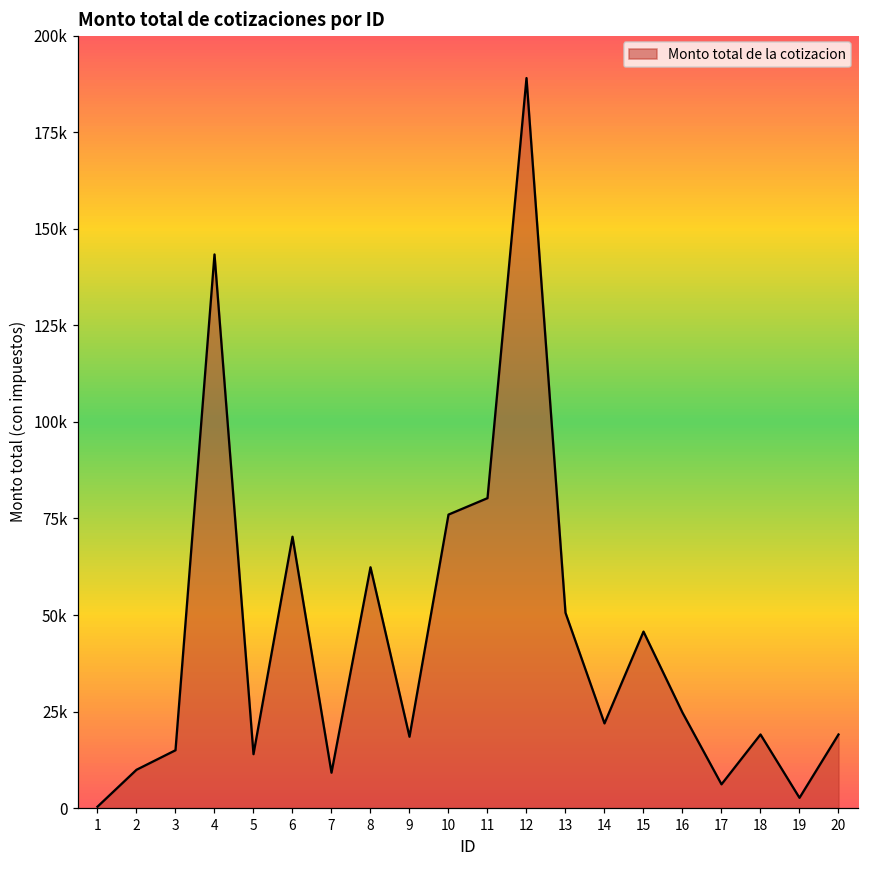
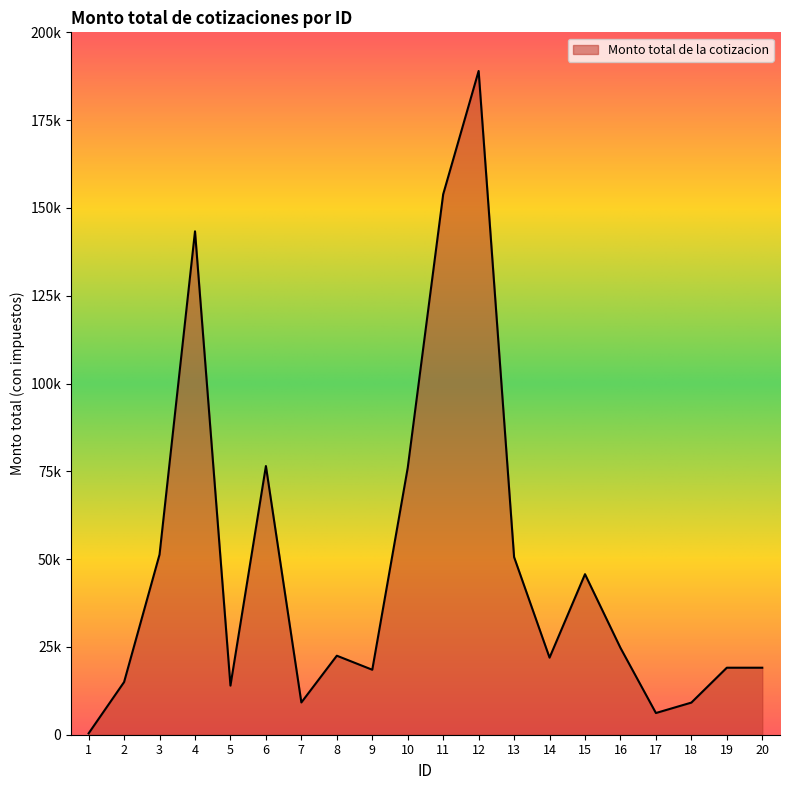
2: 10000 -> 15000
3: 15000 -> 51000
6: 70000 -> 77000
8: 62000 -> 23000
11: 80000 -> 154000
18: 19000 -> 9000
19: 3000 -> 19000
